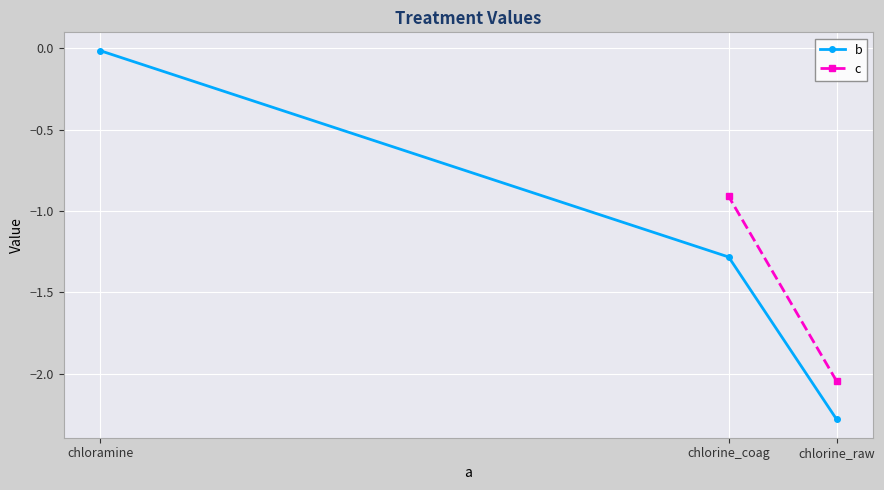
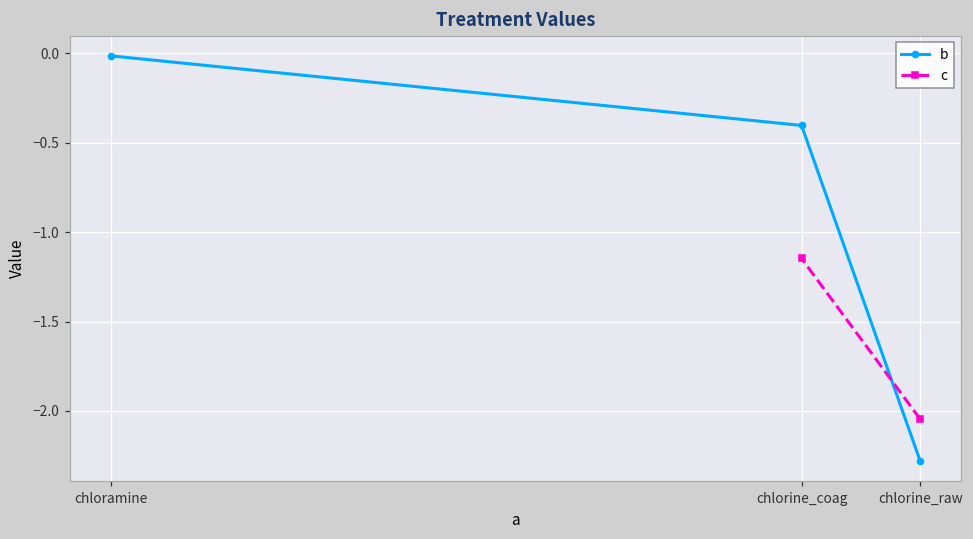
b, chlorine_coag: -1.28 -> -0.40
c, chlorine_coag: -0.91 -> -1.15
